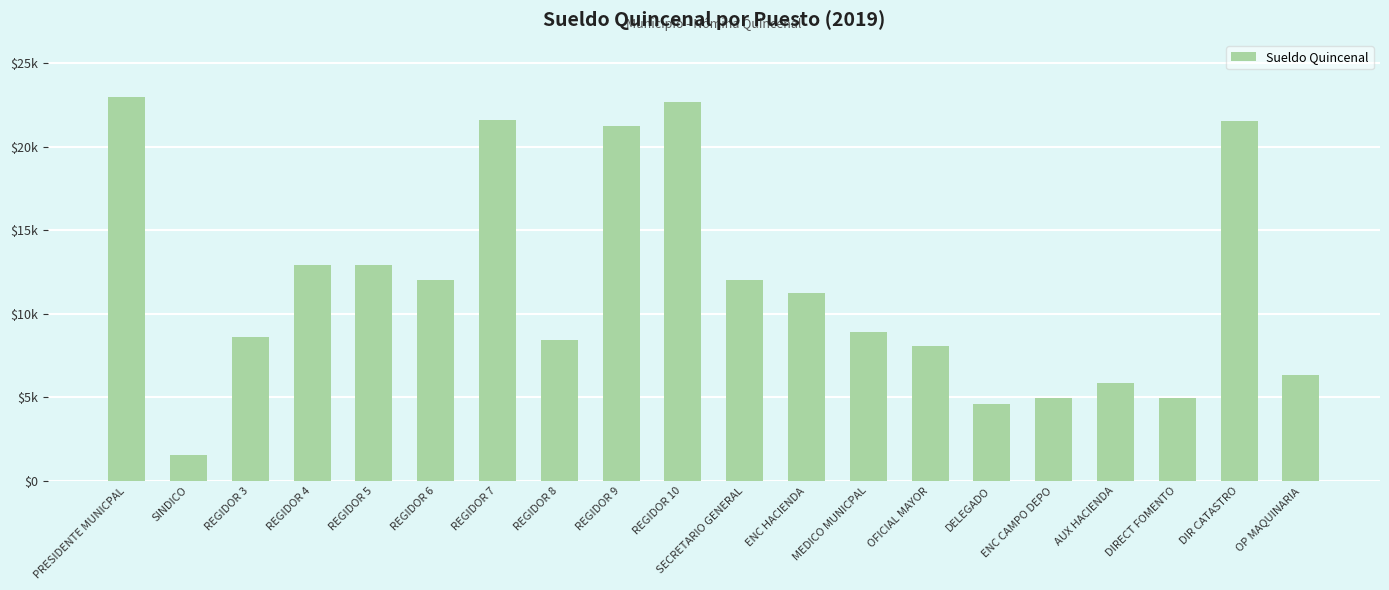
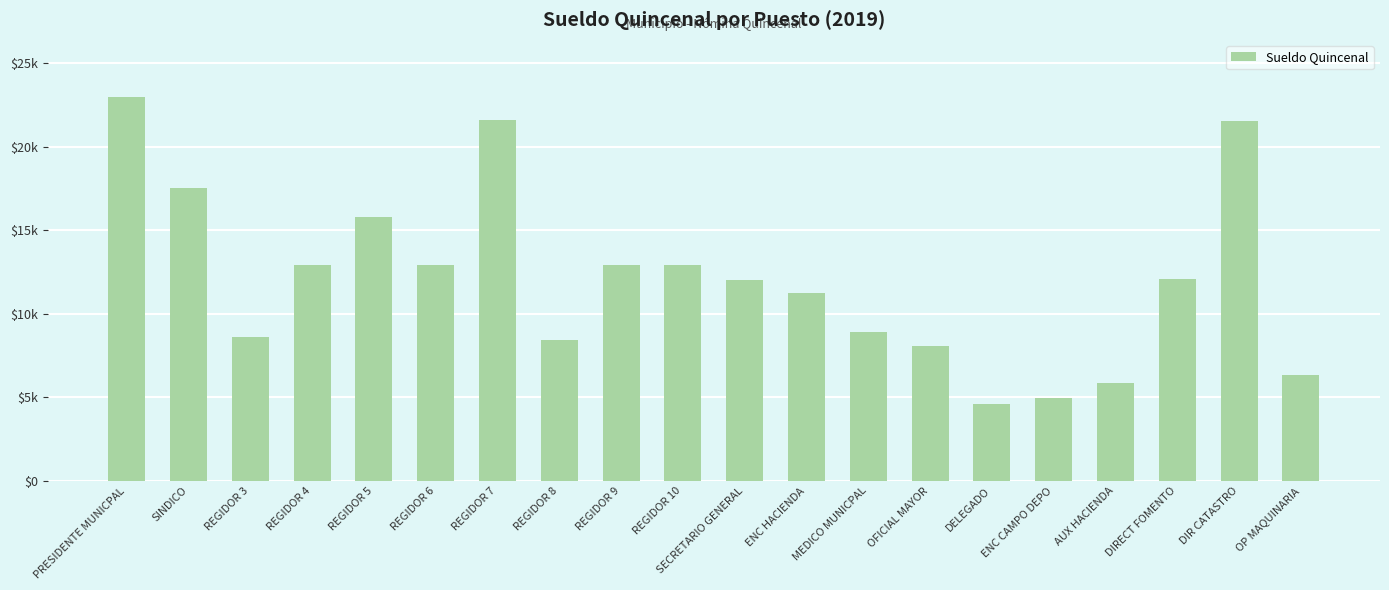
SINDICO: $1600 -> $17500
REGIDOR 5: $12900 -> $15800
REGIDOR 6: $12000 -> $12900
REGIDOR 9: $21300 -> $12900
REGIDOR 10: $22700 -> $12900
DIRECT FOMENTO: $5000 -> $12100
